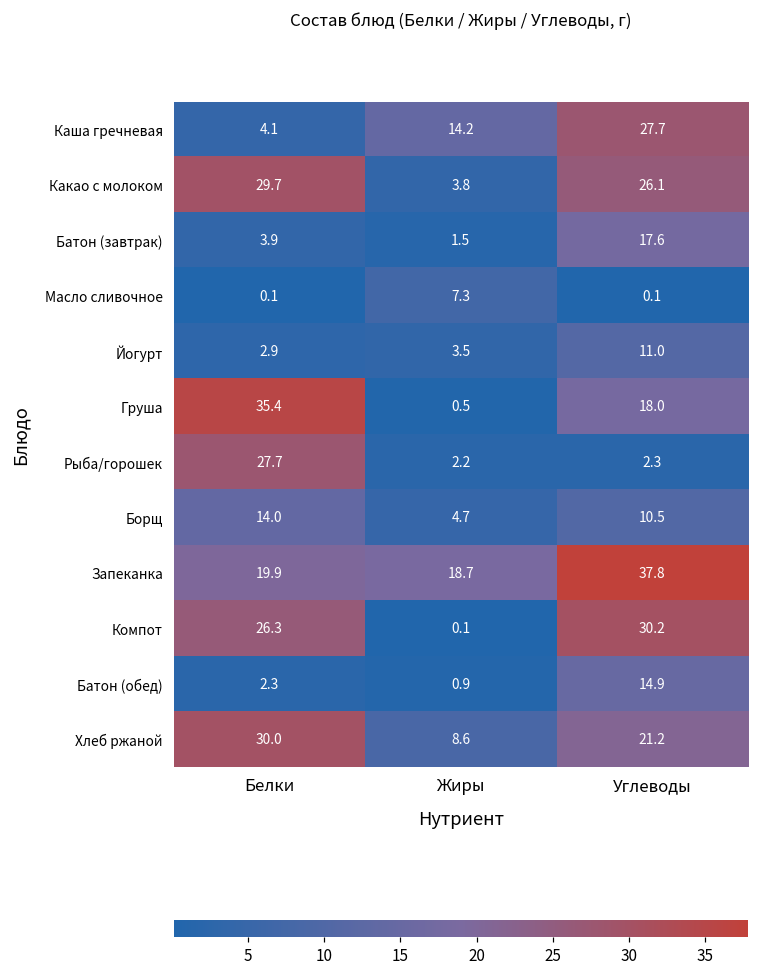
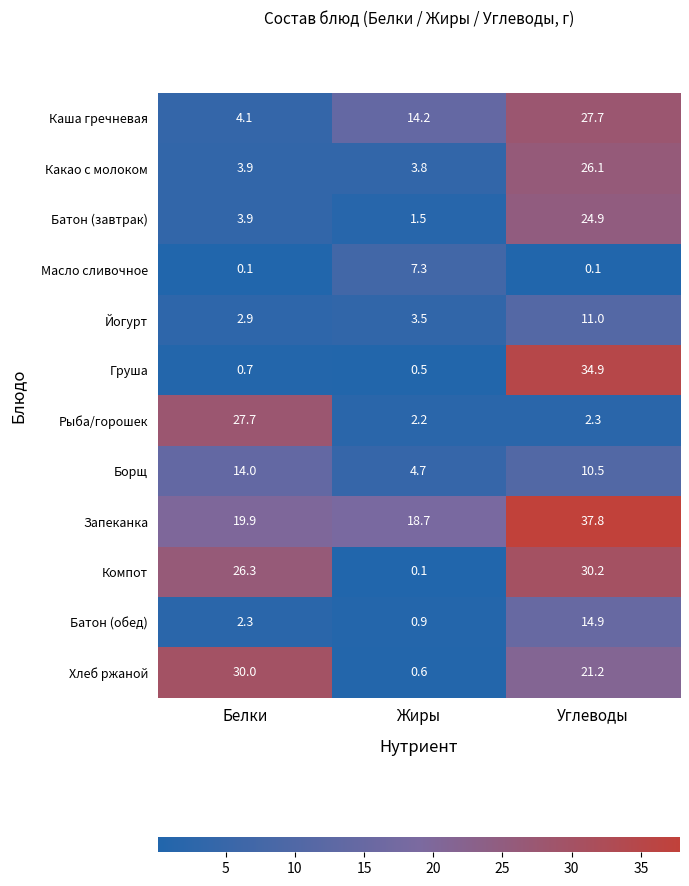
Какао с молоком, Белки: 29.7 -> 3.9
Батон (завтрак), Углеводы: 17.6 -> 24.9
Груша, Белки: 35.4 -> 0.7
Груша, Углеводы: 18.0 -> 34.9
Хлеб ржаной, Жиры: 8.6 -> 0.6
